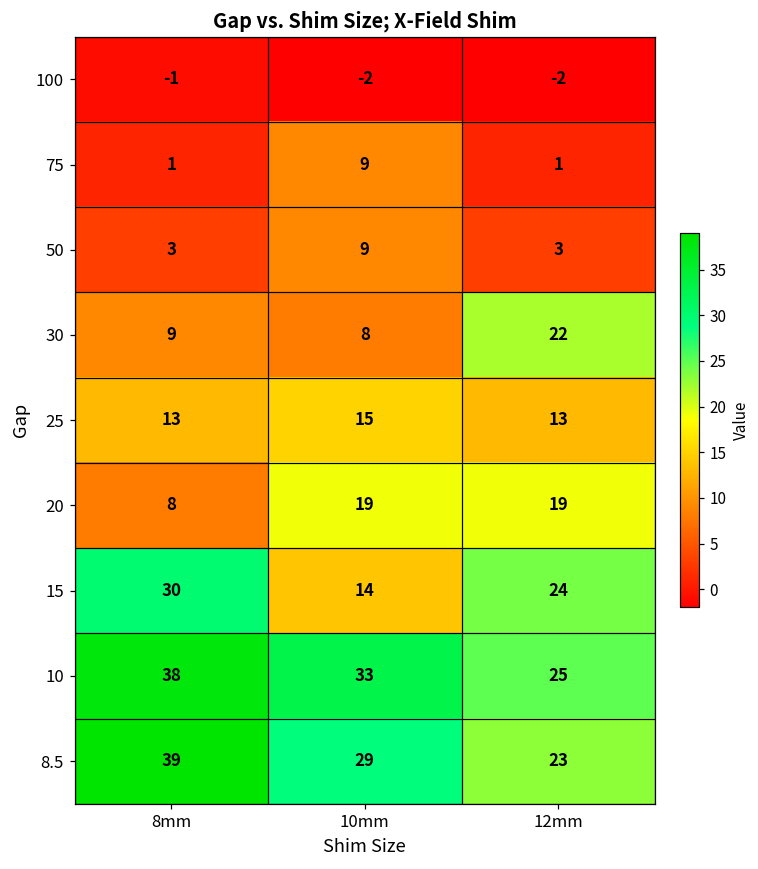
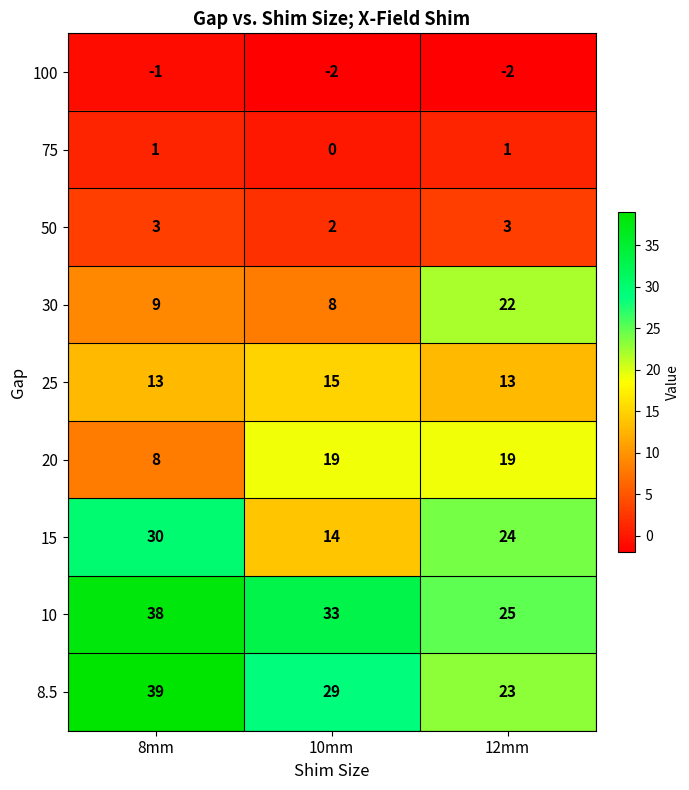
75, 10mm: 9 -> 0
50, 10mm: 9 -> 2
